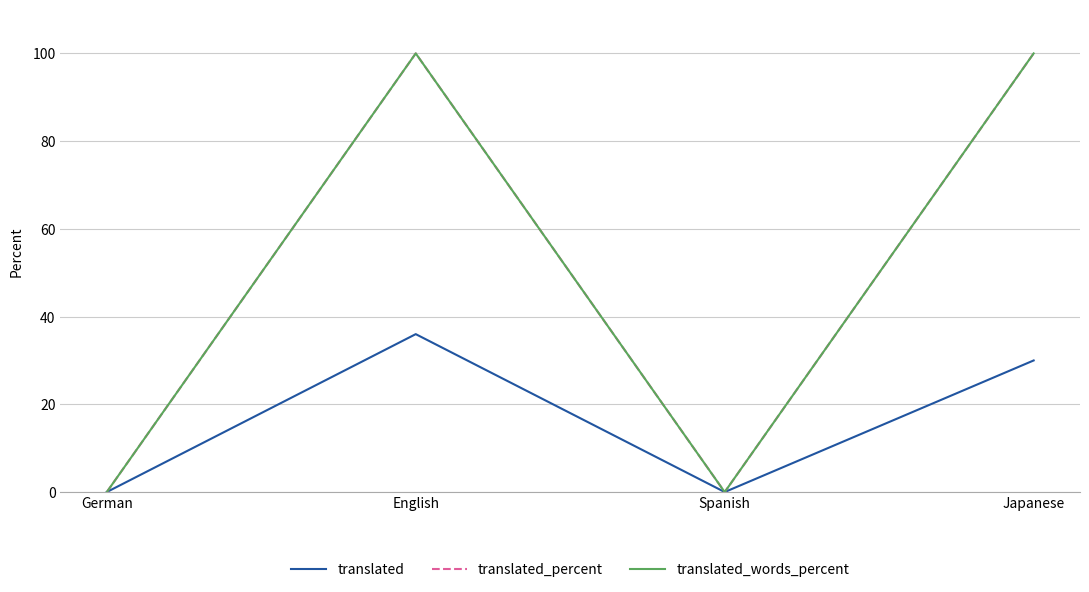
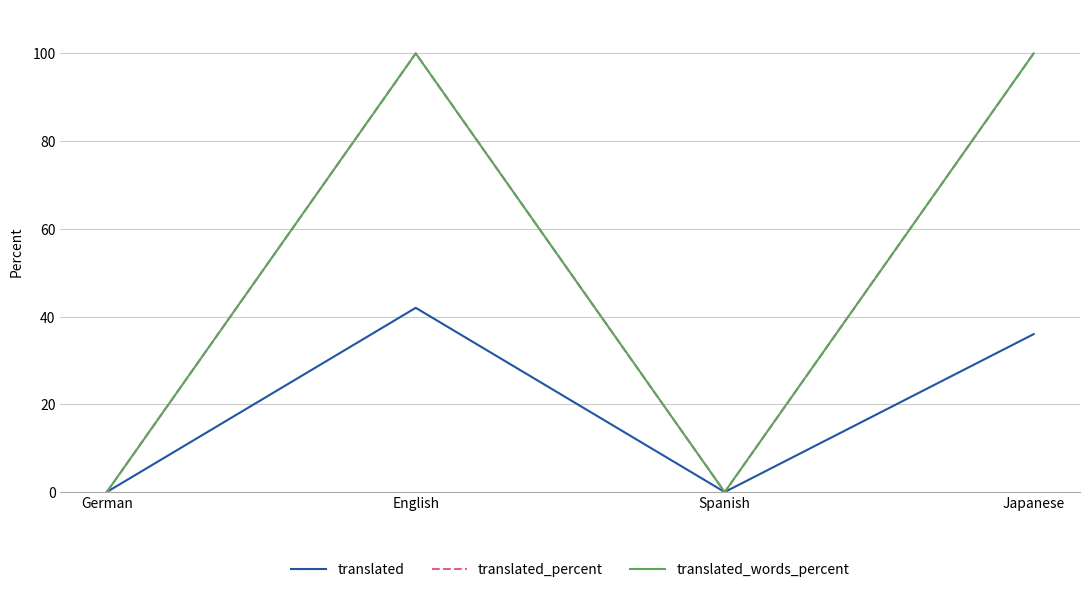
translated, English: 36 -> 42
translated, Japanese: 30 -> 36
